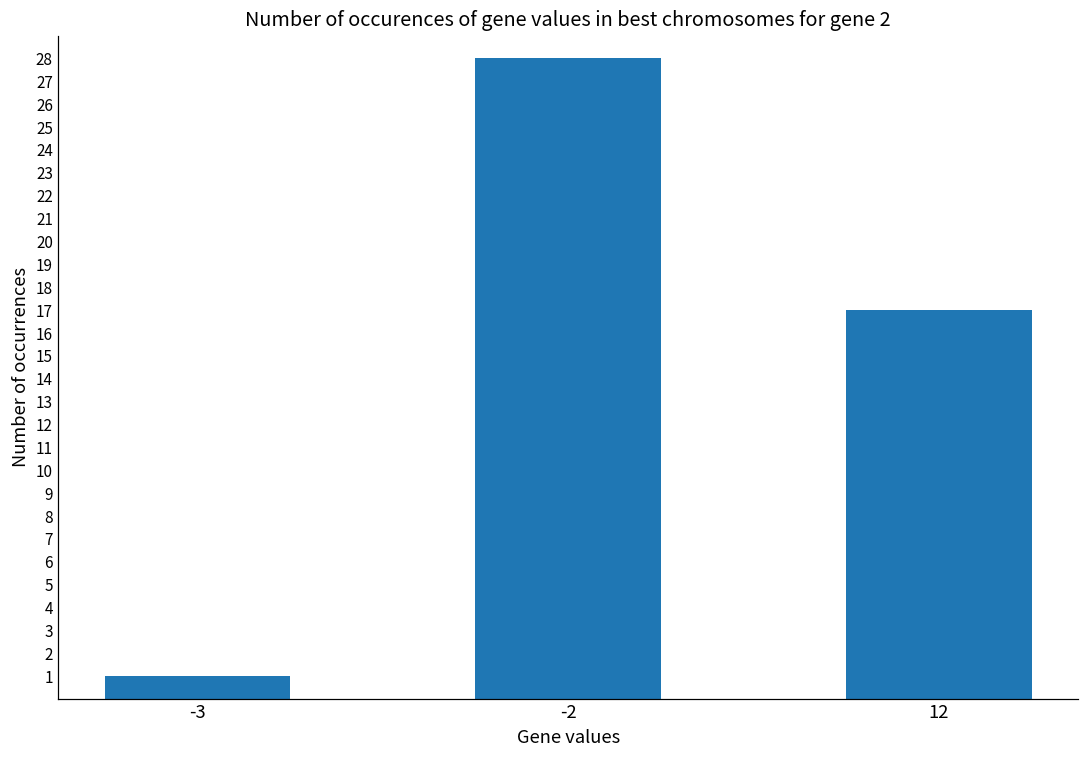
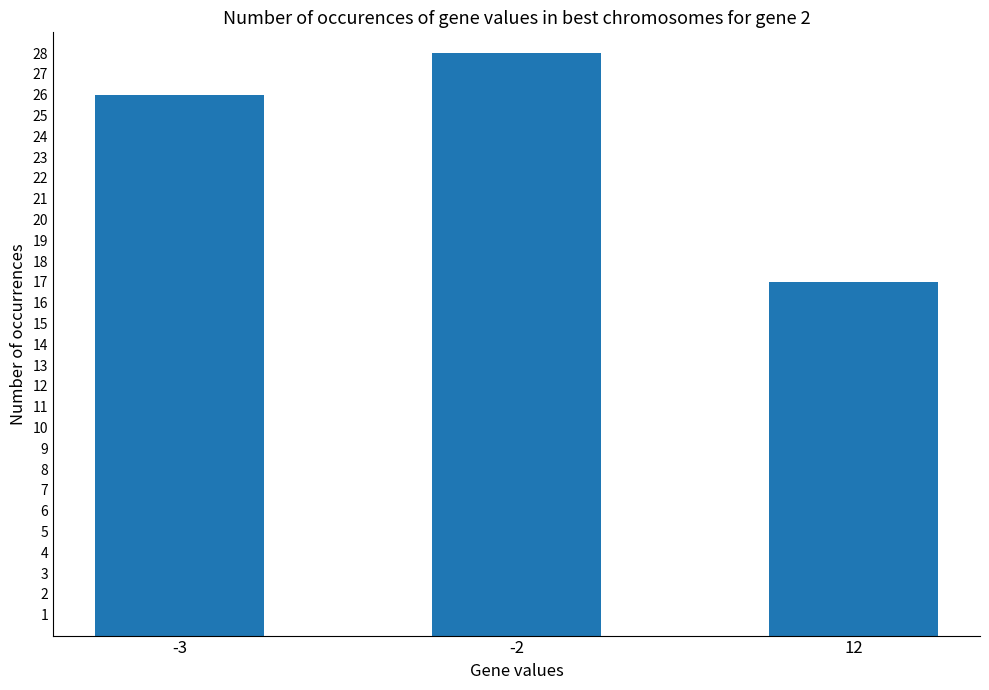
-3: 1 -> 26
